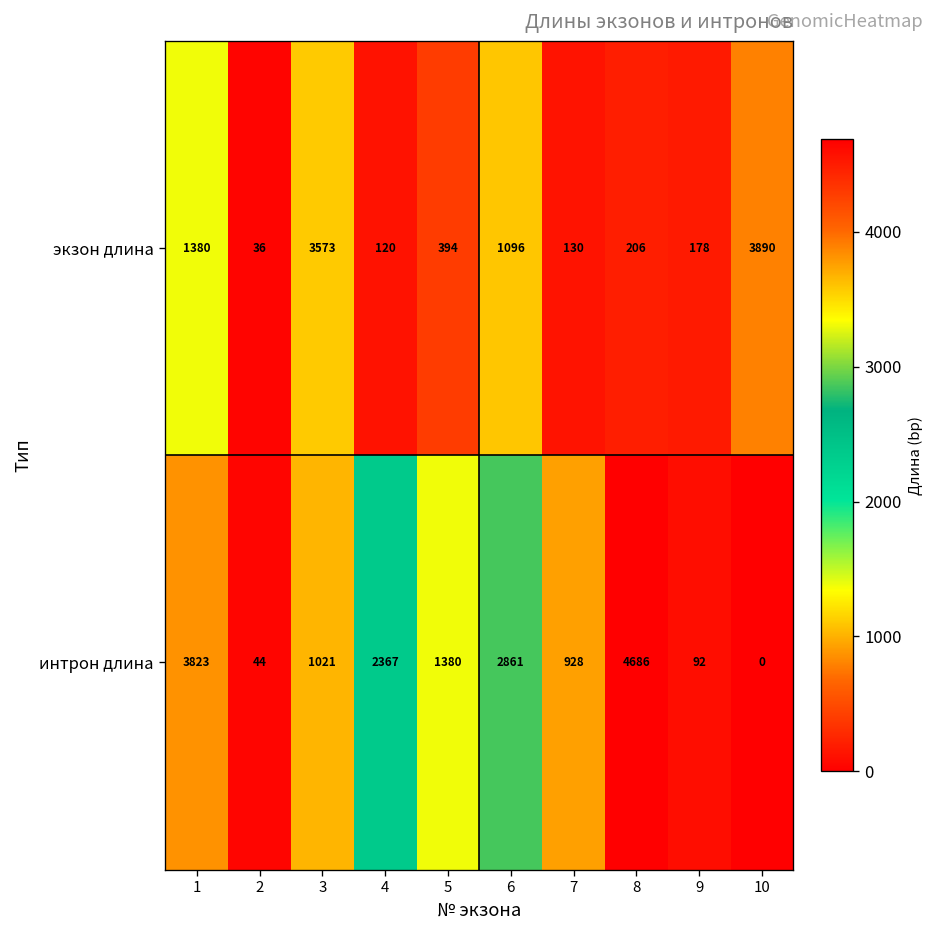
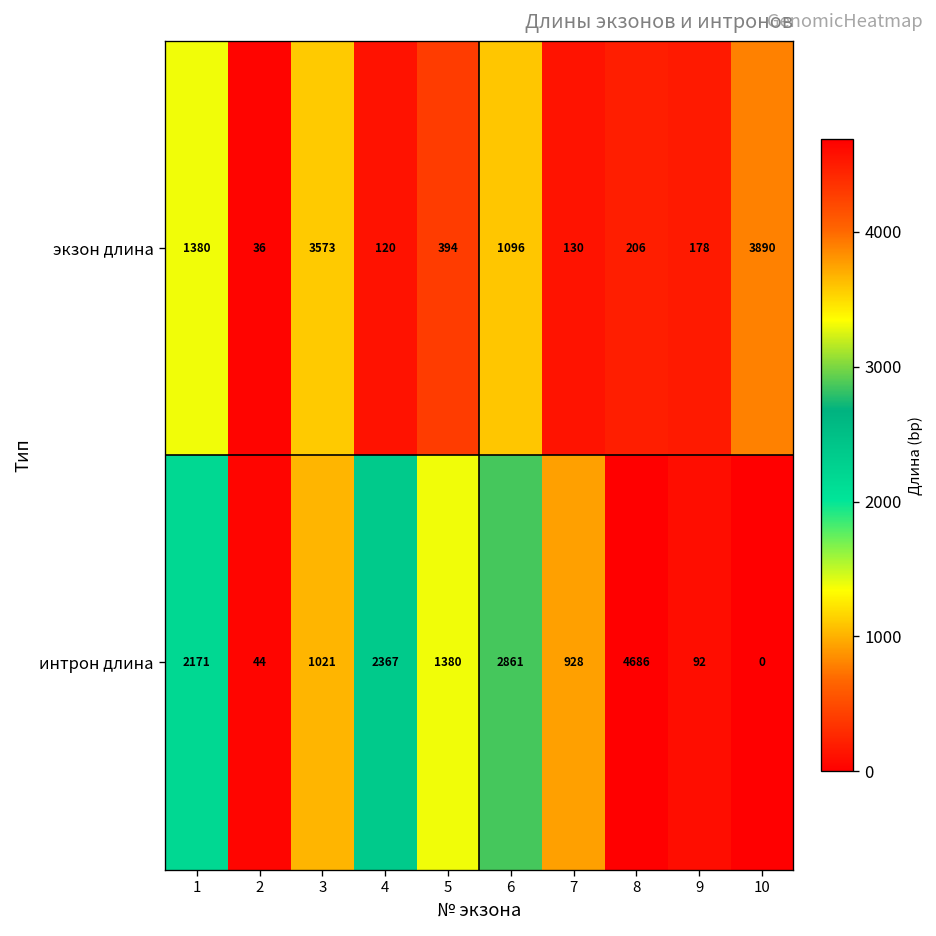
интрон длина, 1: 3823 -> 2171
